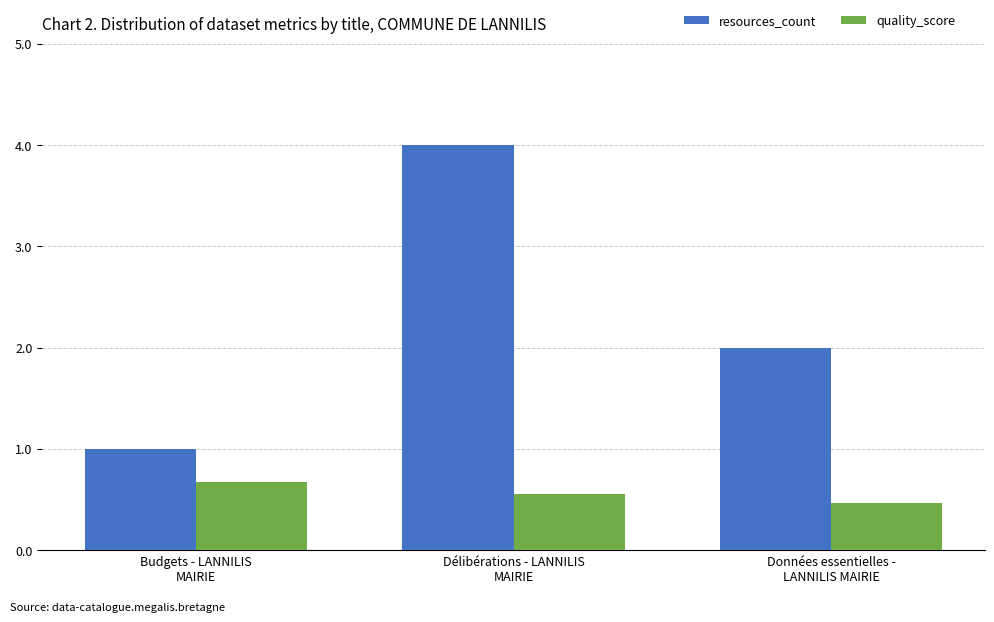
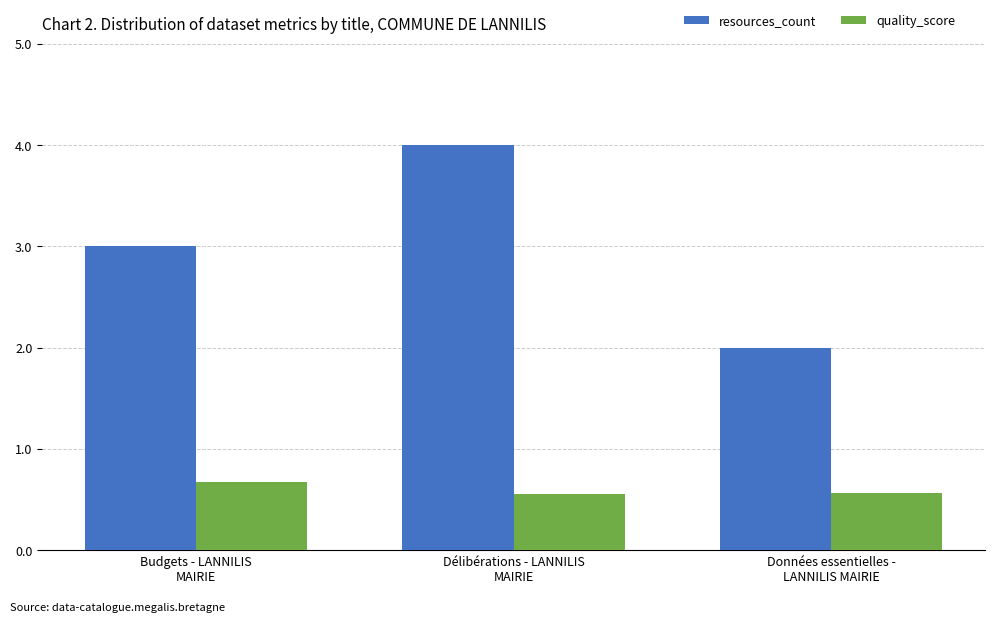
resources_count, Budgets - LANNILIS MAIRIE: 1 -> 3
quality_score, Données essentielles - LANNILIS MAIRIE: 0.47 -> 0.56
